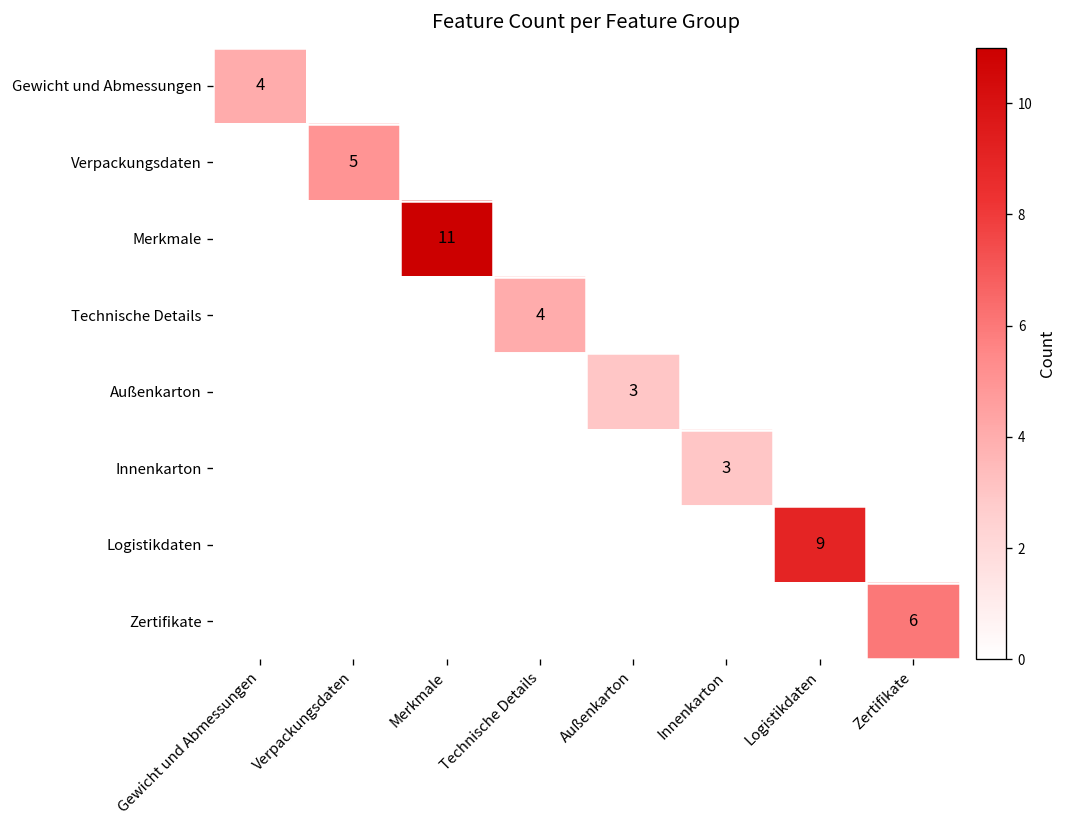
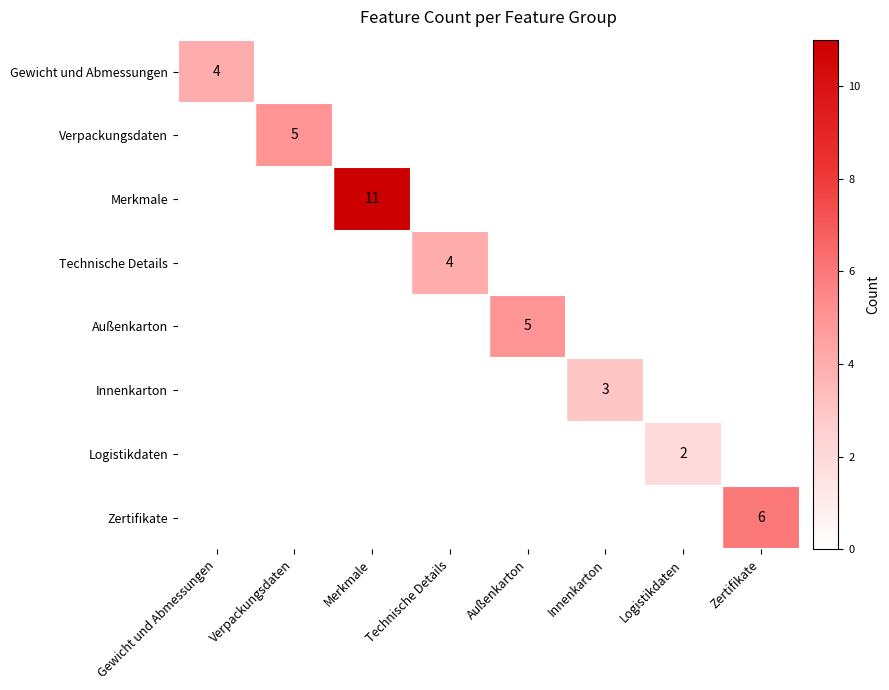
Außenkarton, Außenkarton: 3 -> 5
Logistikdaten, Logistikdaten: 9 -> 2
